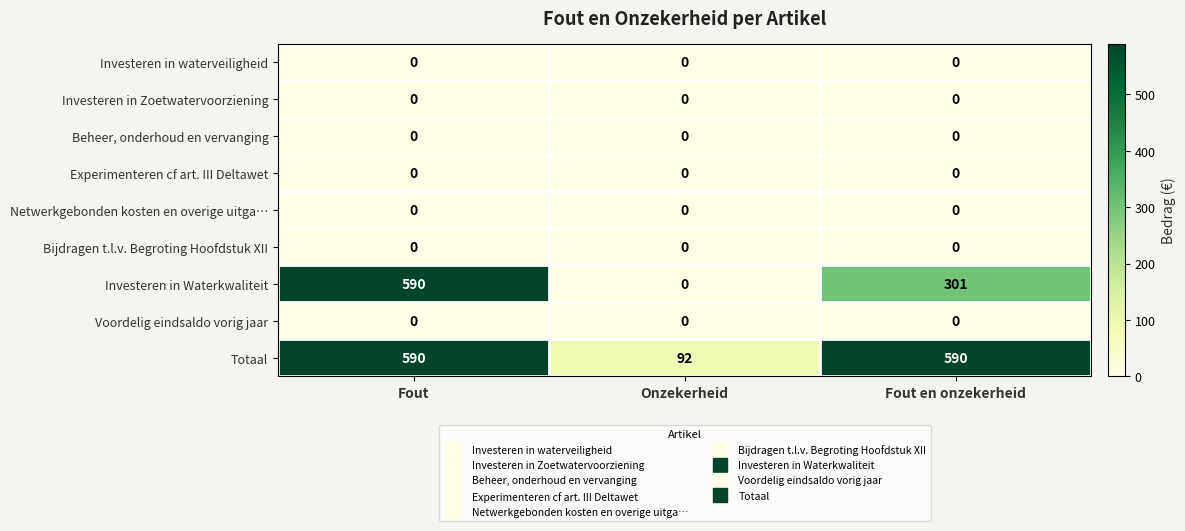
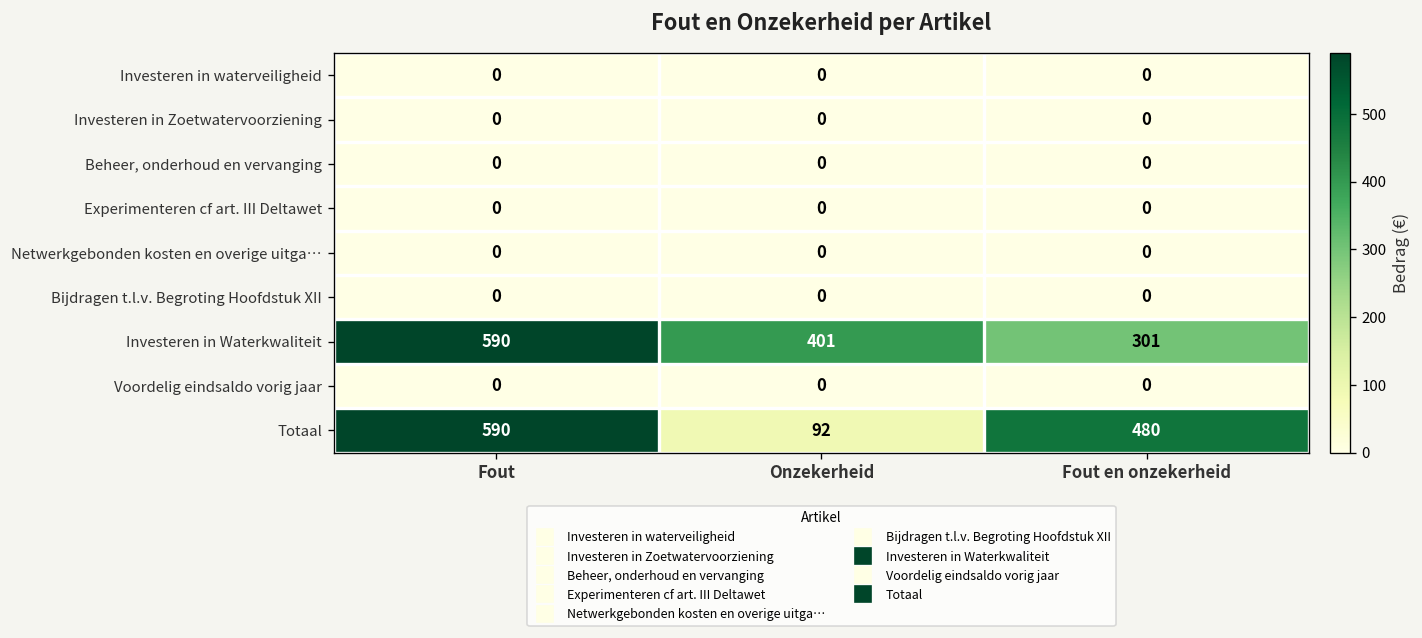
Investeren in Waterkwaliteit, Onzekerheid: 0 -> 401
Totaal, Fout en onzekerheid: 590 -> 480
